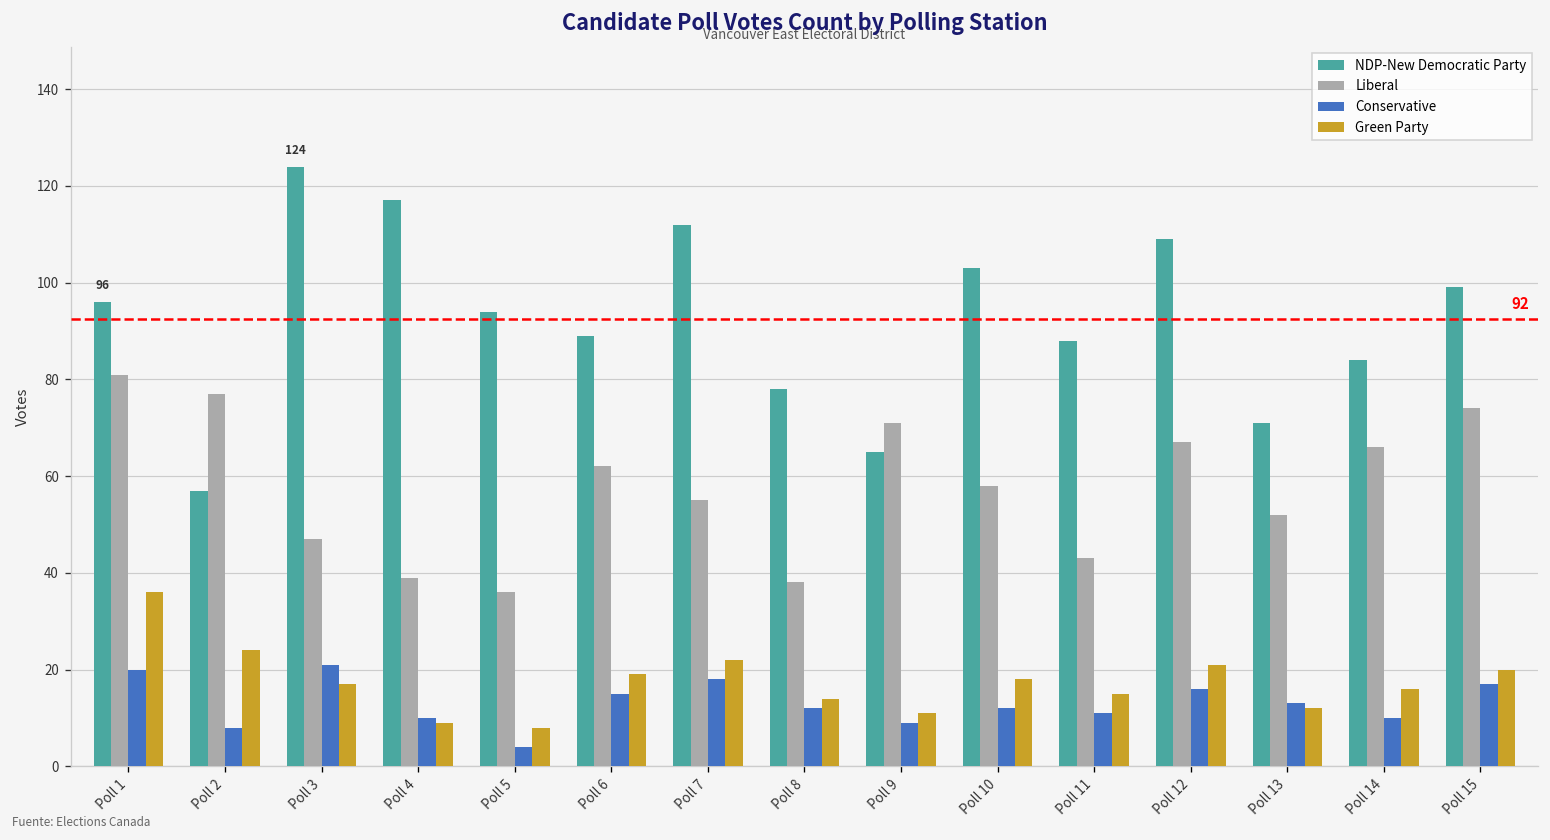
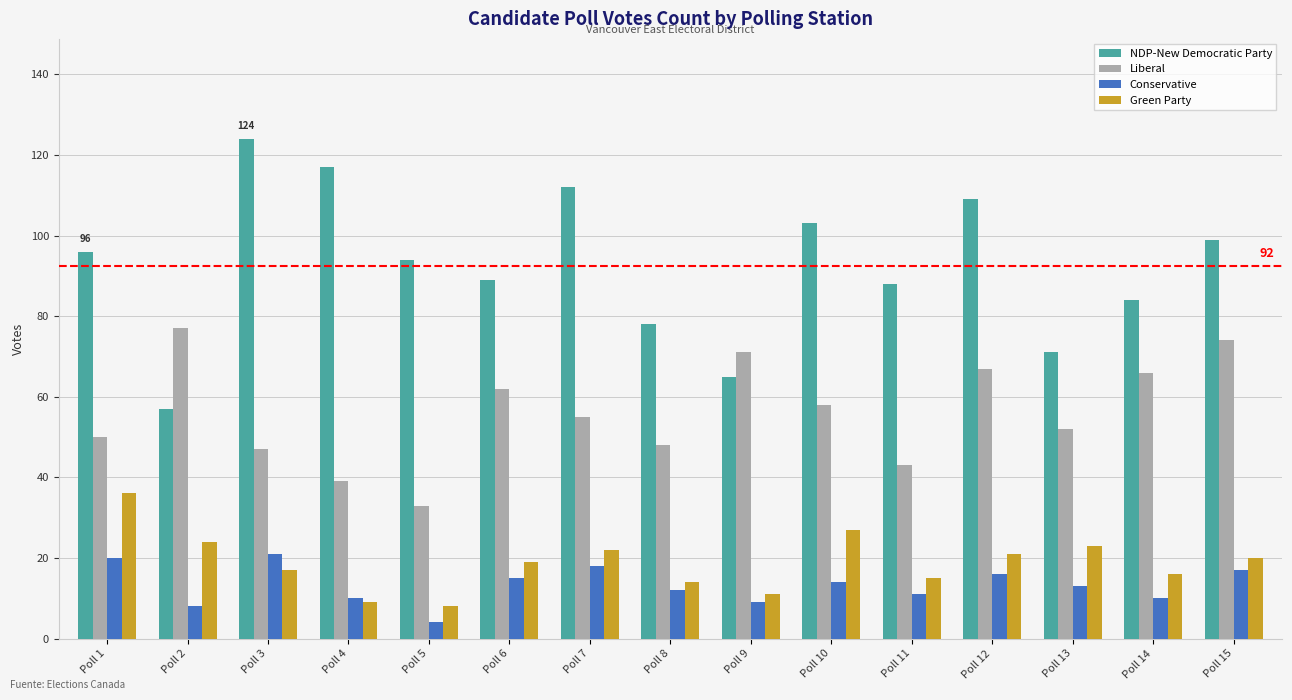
Liberal, Poll 1: 81 -> 50
Liberal, Poll 5: 36 -> 33
Liberal, Poll 8: 38 -> 48
Conservative, Poll 10: 12 -> 14
Green Party, Poll 10: 18 -> 27
Green Party, Poll 13: 12 -> 23
